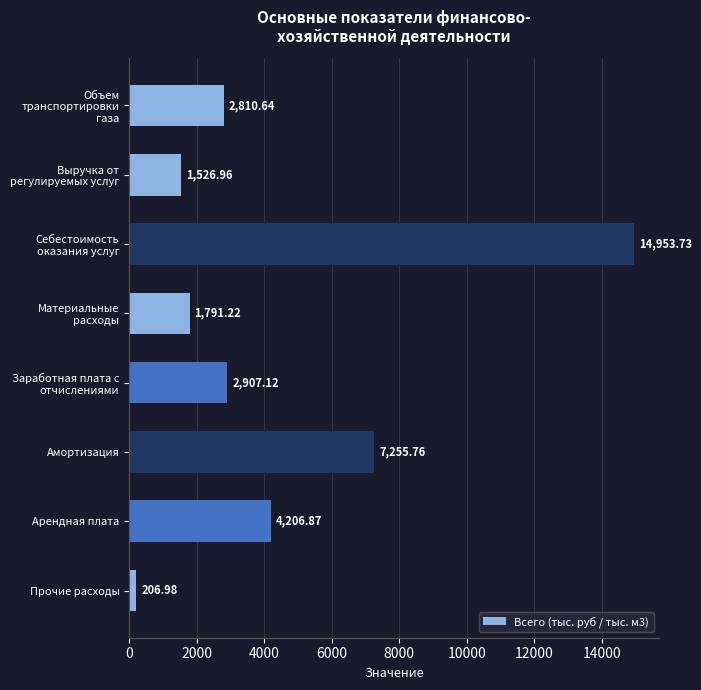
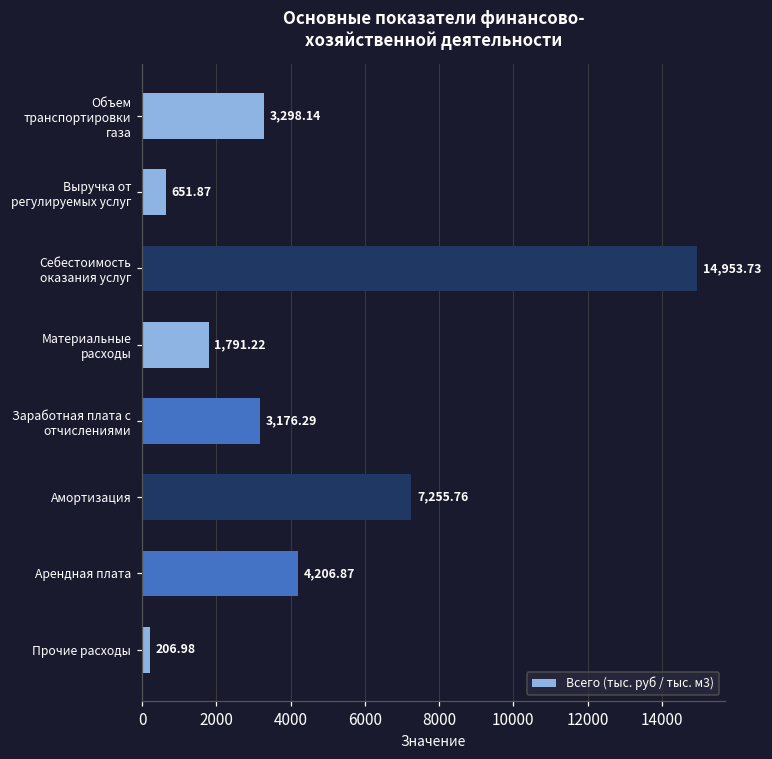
Объем транспортировки газа: 2,810.64 -> 3,298.14
Выручка от регулируемых услуг: 1,526.96 -> 651.87
Заработная плата с отчислениями: 2,907.12 -> 3,176.29
